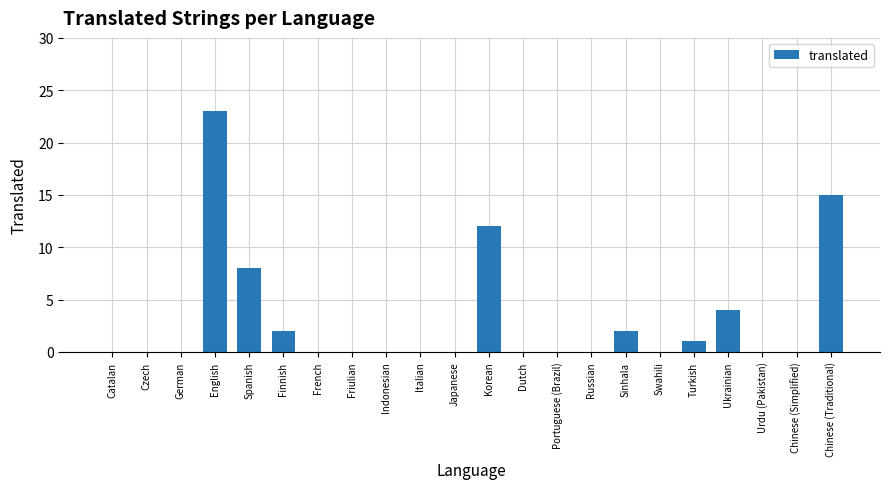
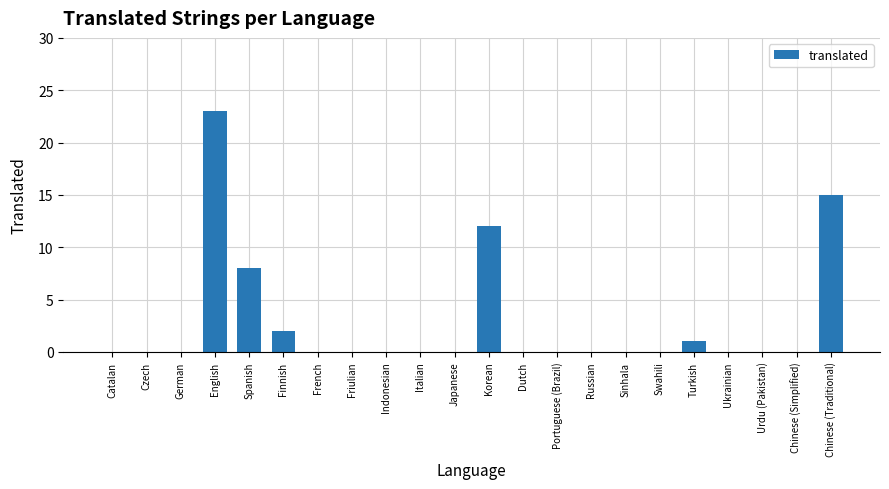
Sinhala: 2 -> 0
Ukrainian: 4 -> 0
